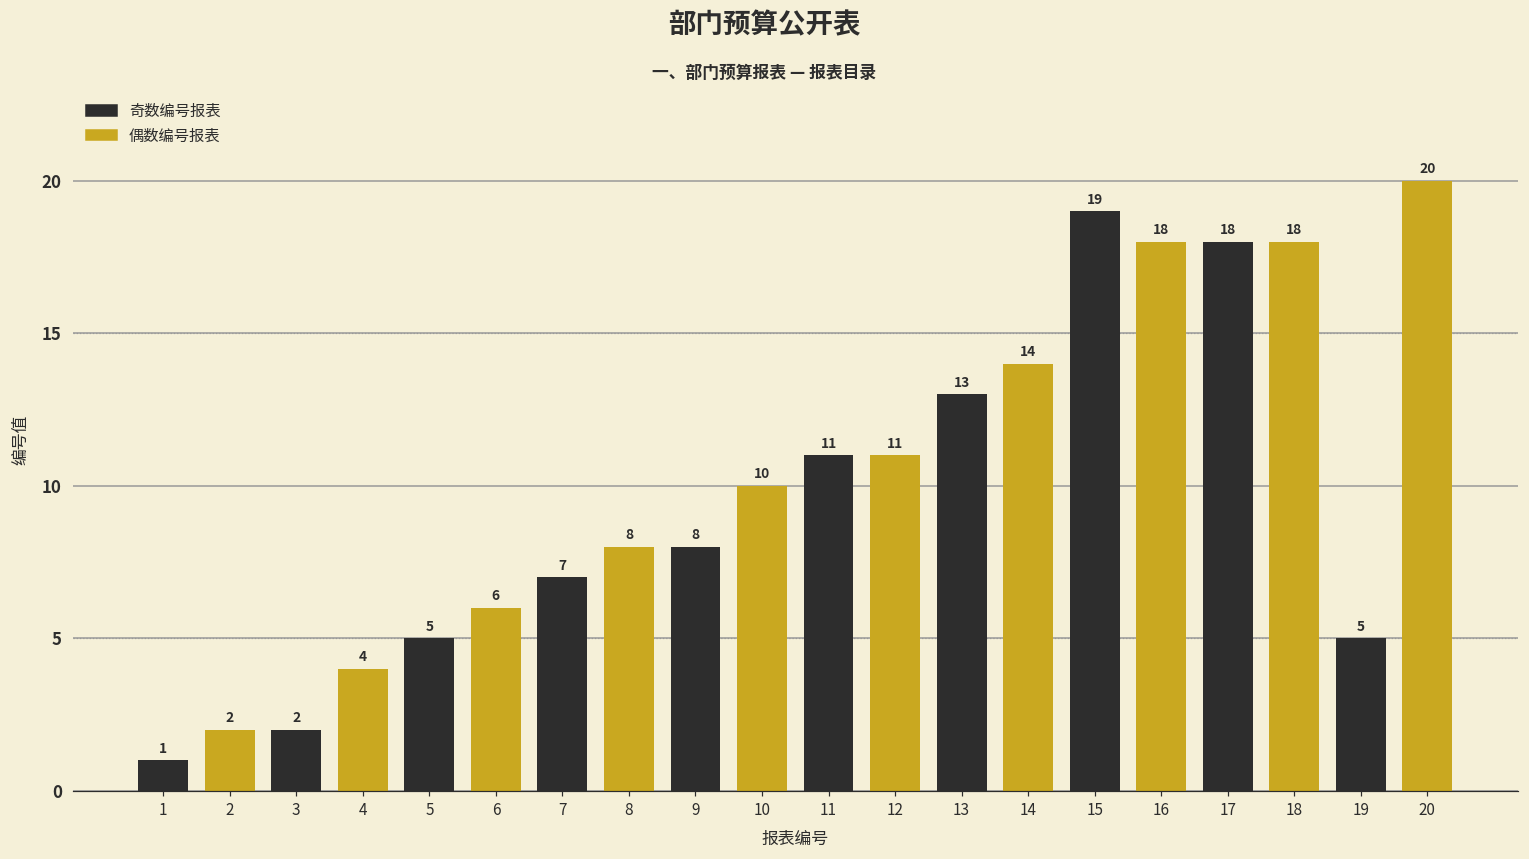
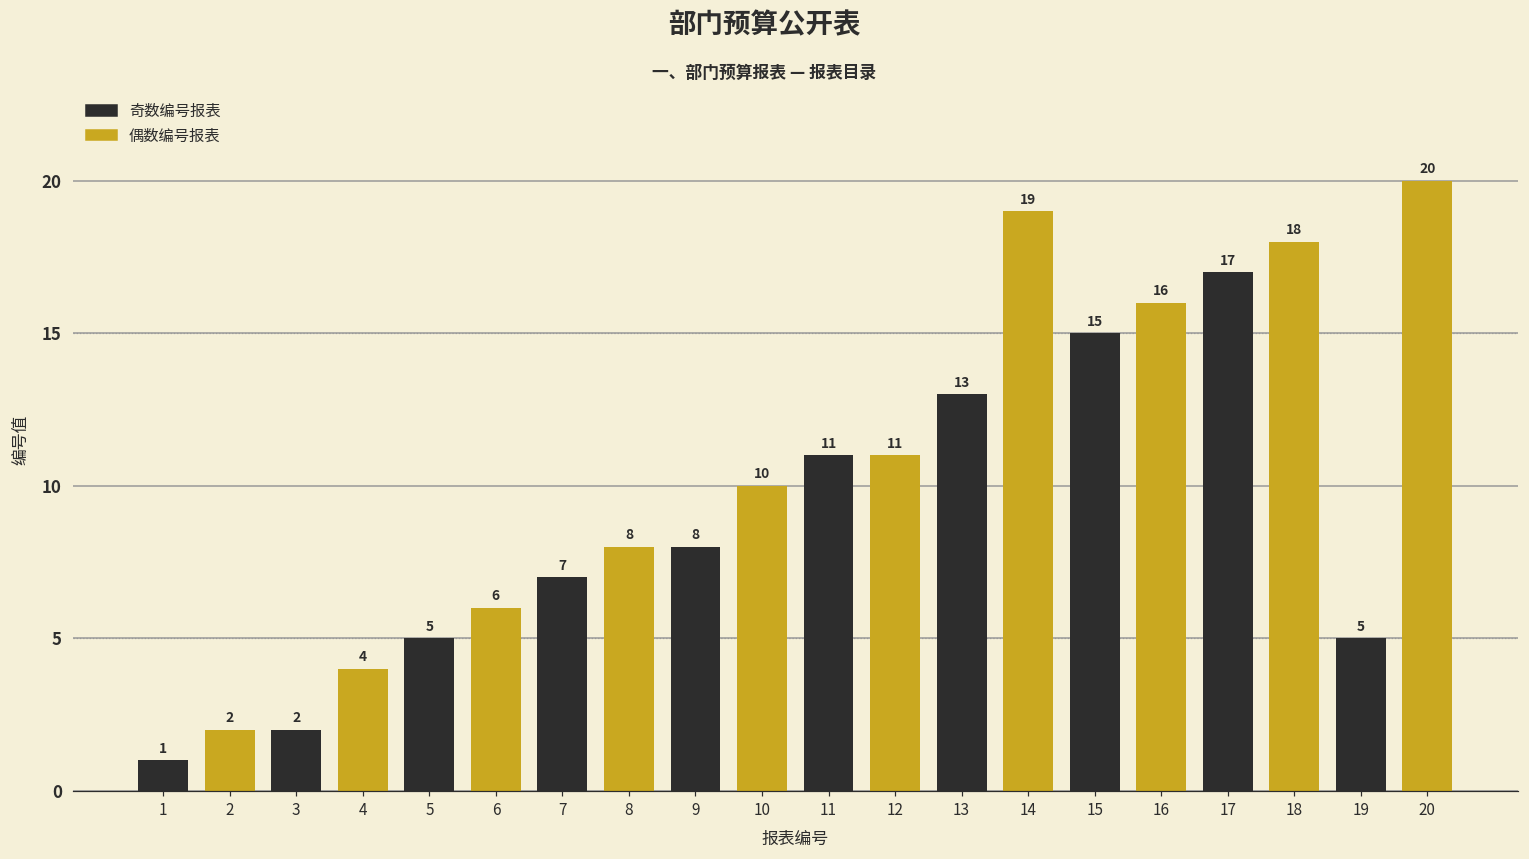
14: 14 -> 19
15: 19 -> 15
16: 18 -> 16
17: 18 -> 17
